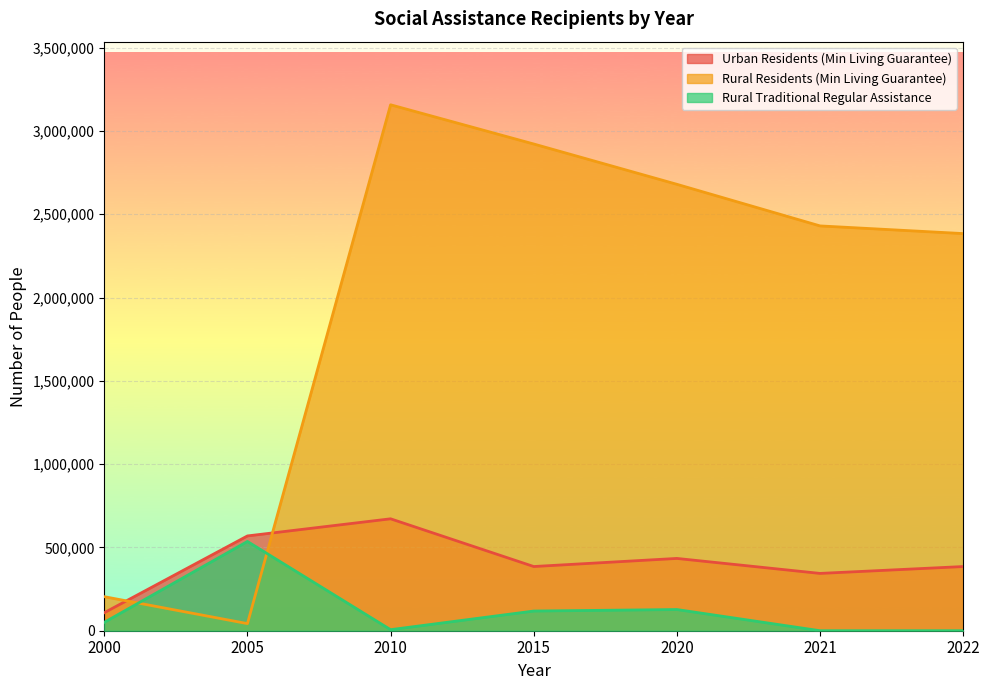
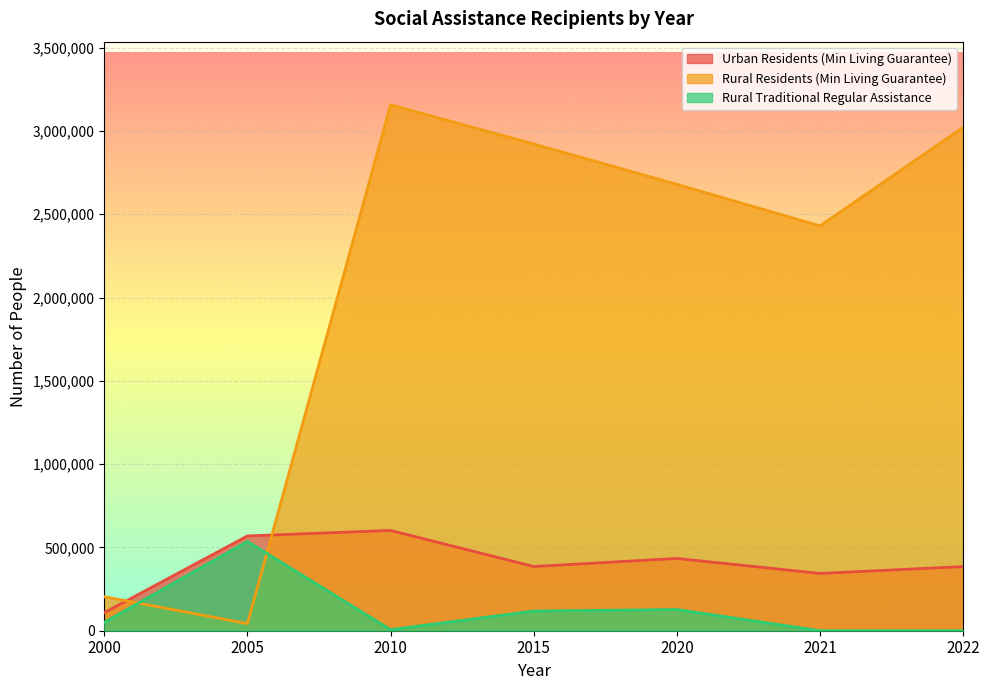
Urban Residents (Min Living Guarantee), 2010: 670,000 -> 600,000
Rural Residents (Min Living Guarantee), 2022: 2,380,000 -> 3,020,000
